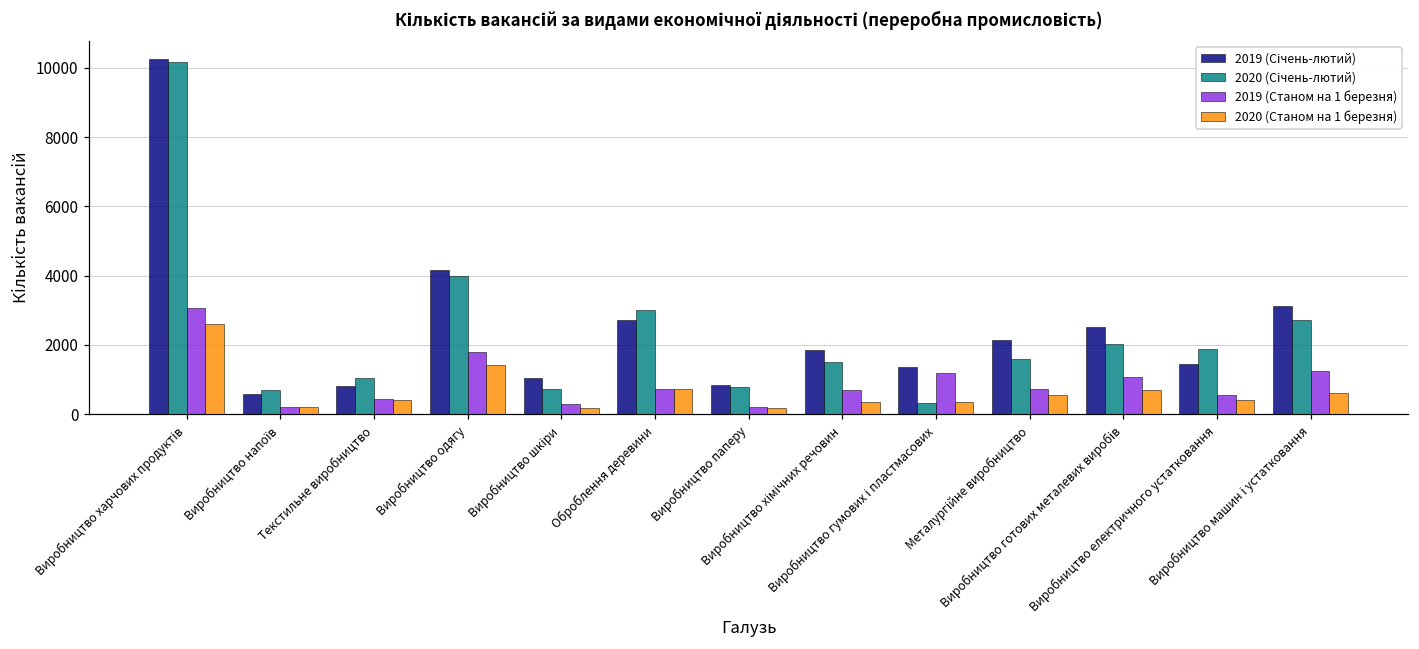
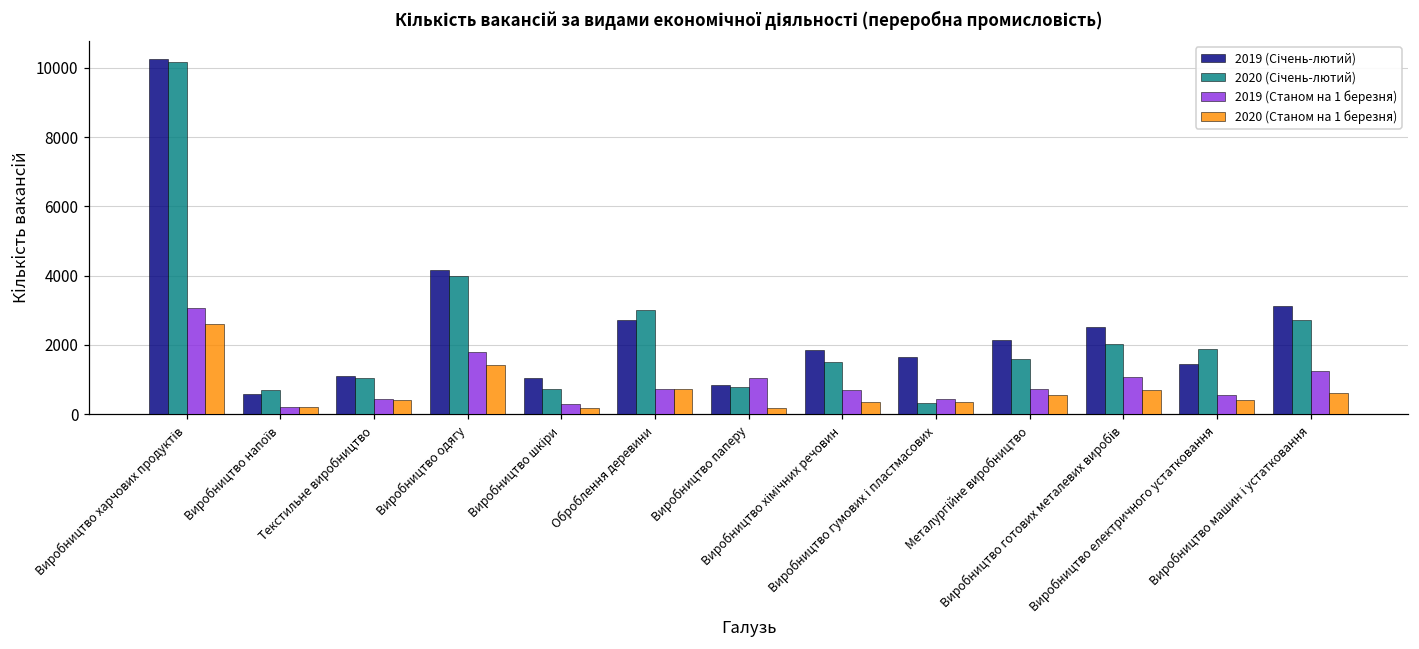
2019 (Січень-лютий), Текстильне виробництво: 800 -> 1100
2019 (Станом на 1 березня), Виробництво паперу: 200 -> 1000
2019 (Січень-лютий), Виробництво гумових і пластмасових: 1400 -> 1700
2019 (Станом на 1 березня), Виробництво гумових і пластмасових: 1200 -> 400
